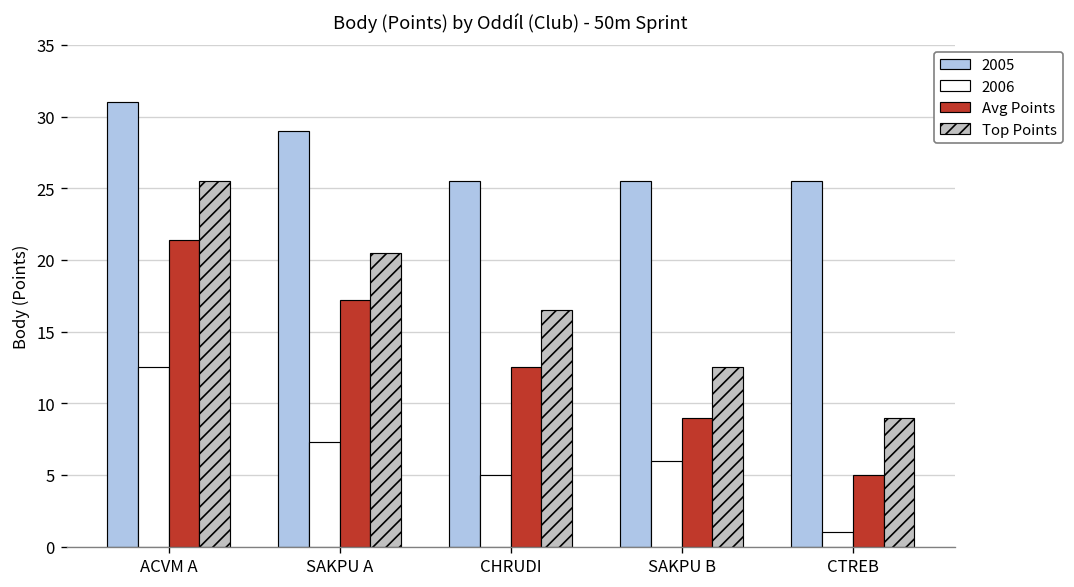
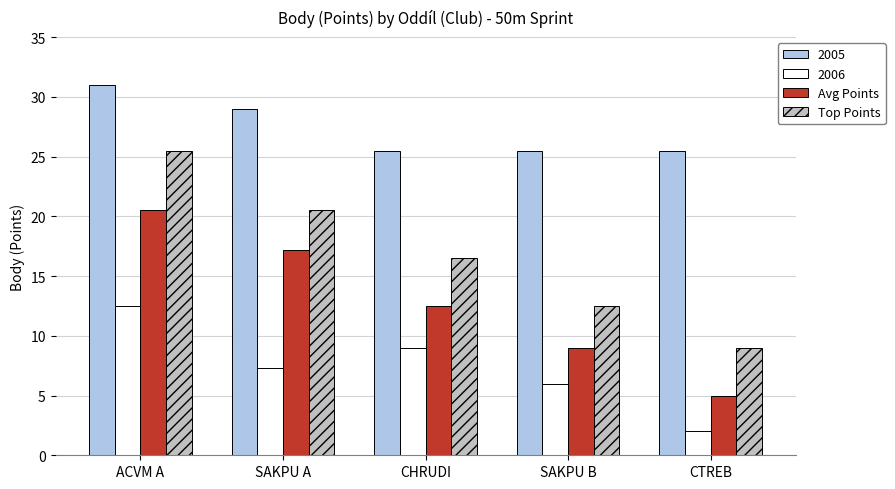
Avg Points, ACVM A: 21.4 -> 20.5
2006, CHRUDI: 5 -> 9
2006, CTREB: 1 -> 2
